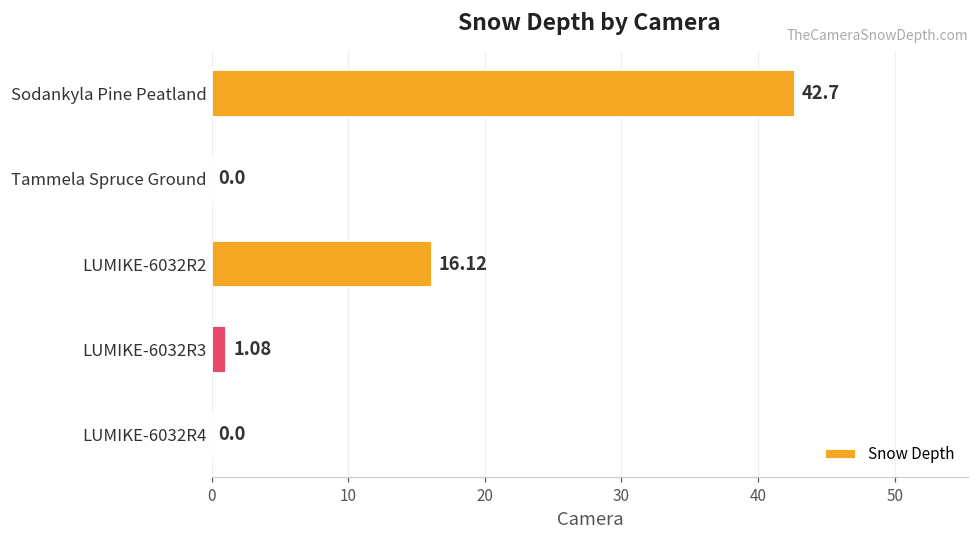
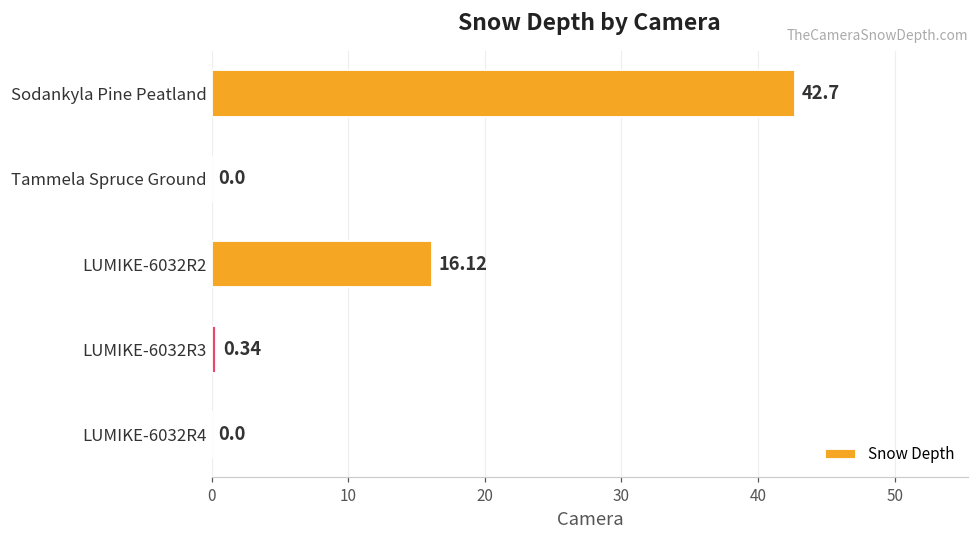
LUMIKE-6032R3: 1.08 -> 0.34
